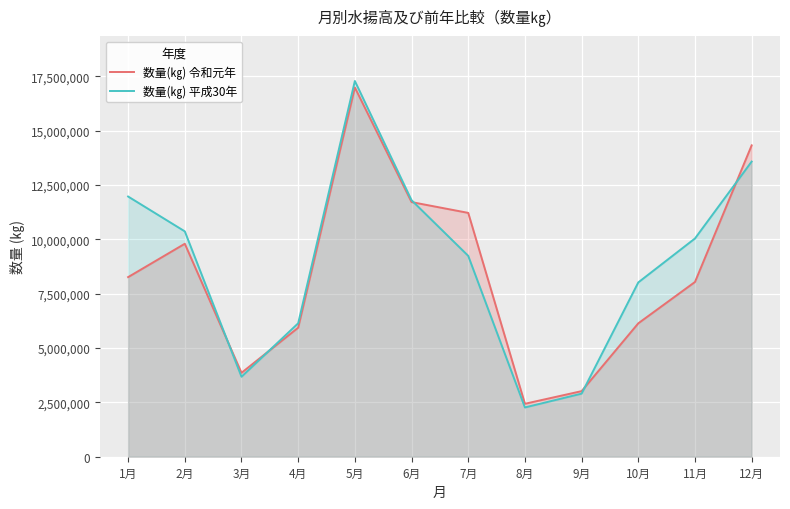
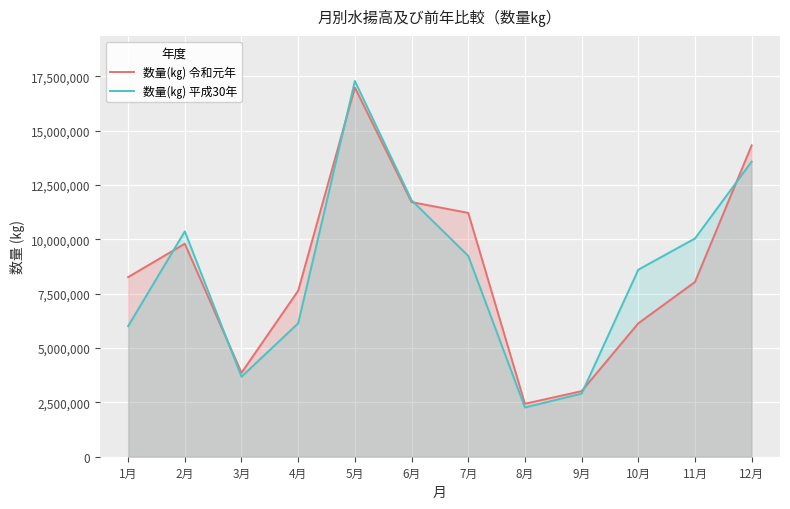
数量(㎏) 平成30年, 1月: 12,000,000 -> 6,000,000
数量(㎏) 令和元年, 4月: 5,900,000 -> 7,600,000
数量(㎏) 平成30年, 10月: 8,000,000 -> 8,600,000
